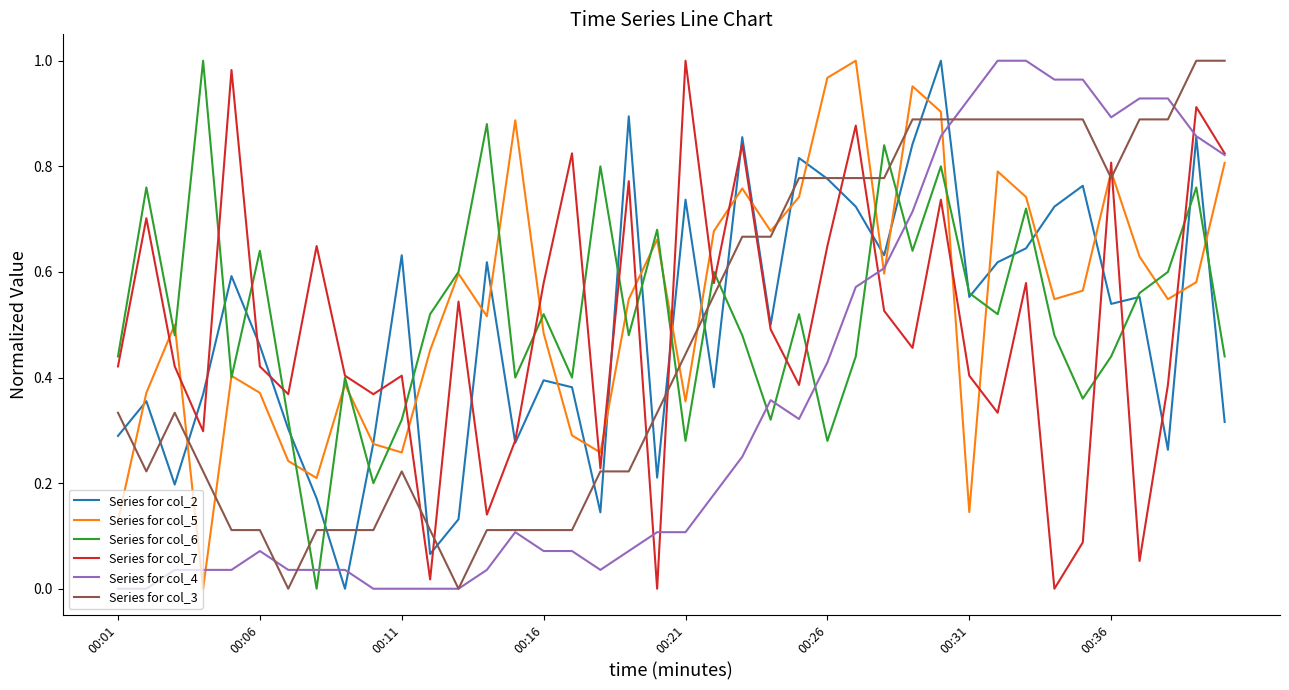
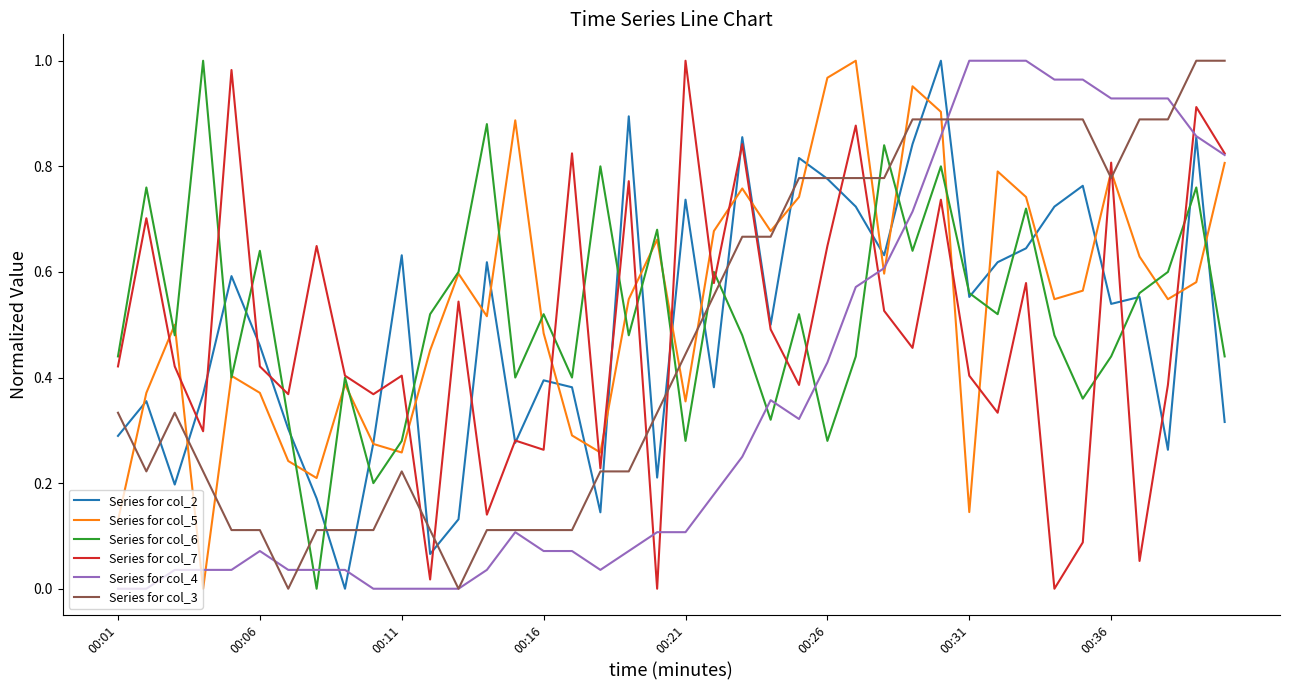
Series for col_6, 00:11: 0.32 -> 0.28
Series for col_7, 00:16: 0.58 -> 0.26
Series for col_4, 00:31: 0.93 -> 1.00
Series for col_4, 00:36: 0.89 -> 0.93
